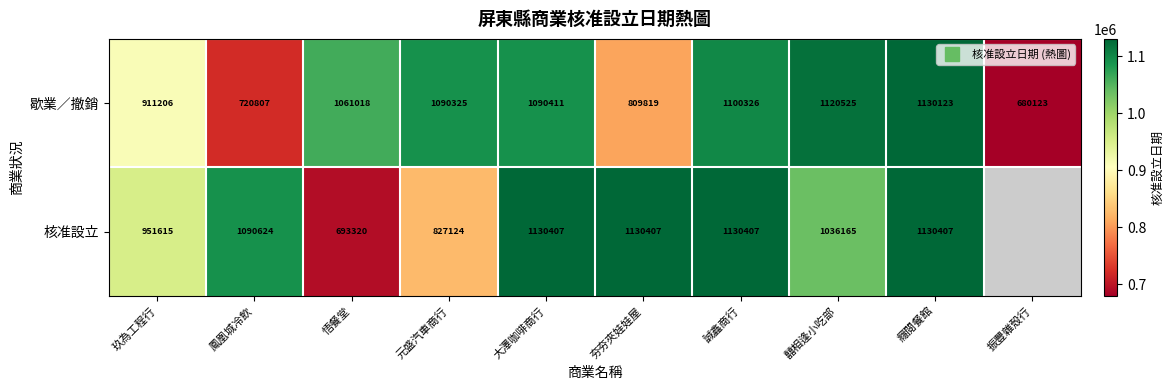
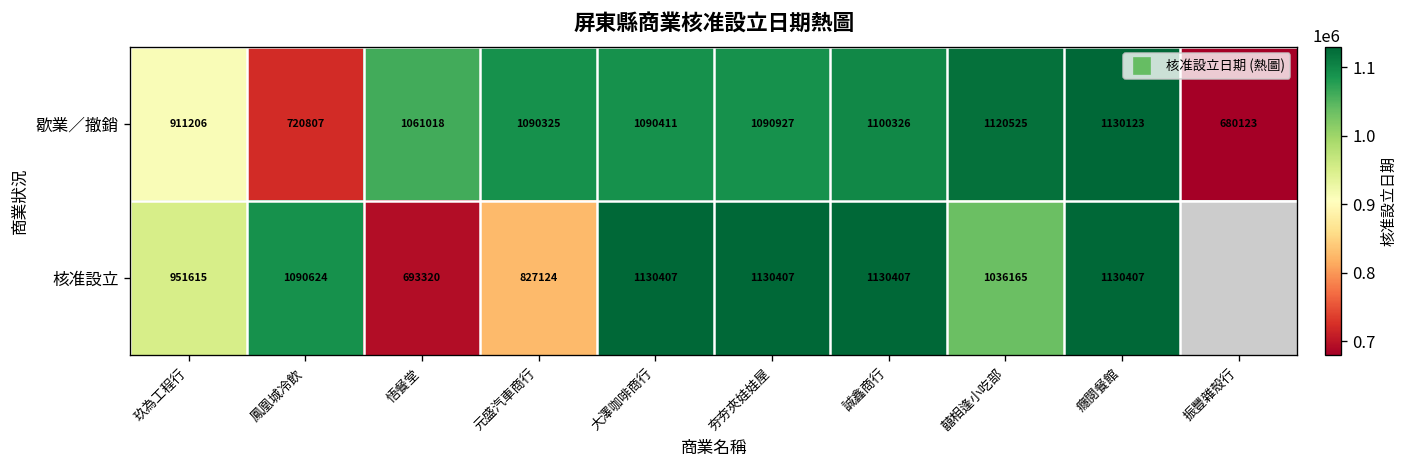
歇業／撤銷, 夯夯夾娃娃屋: 809819 -> 1090927
